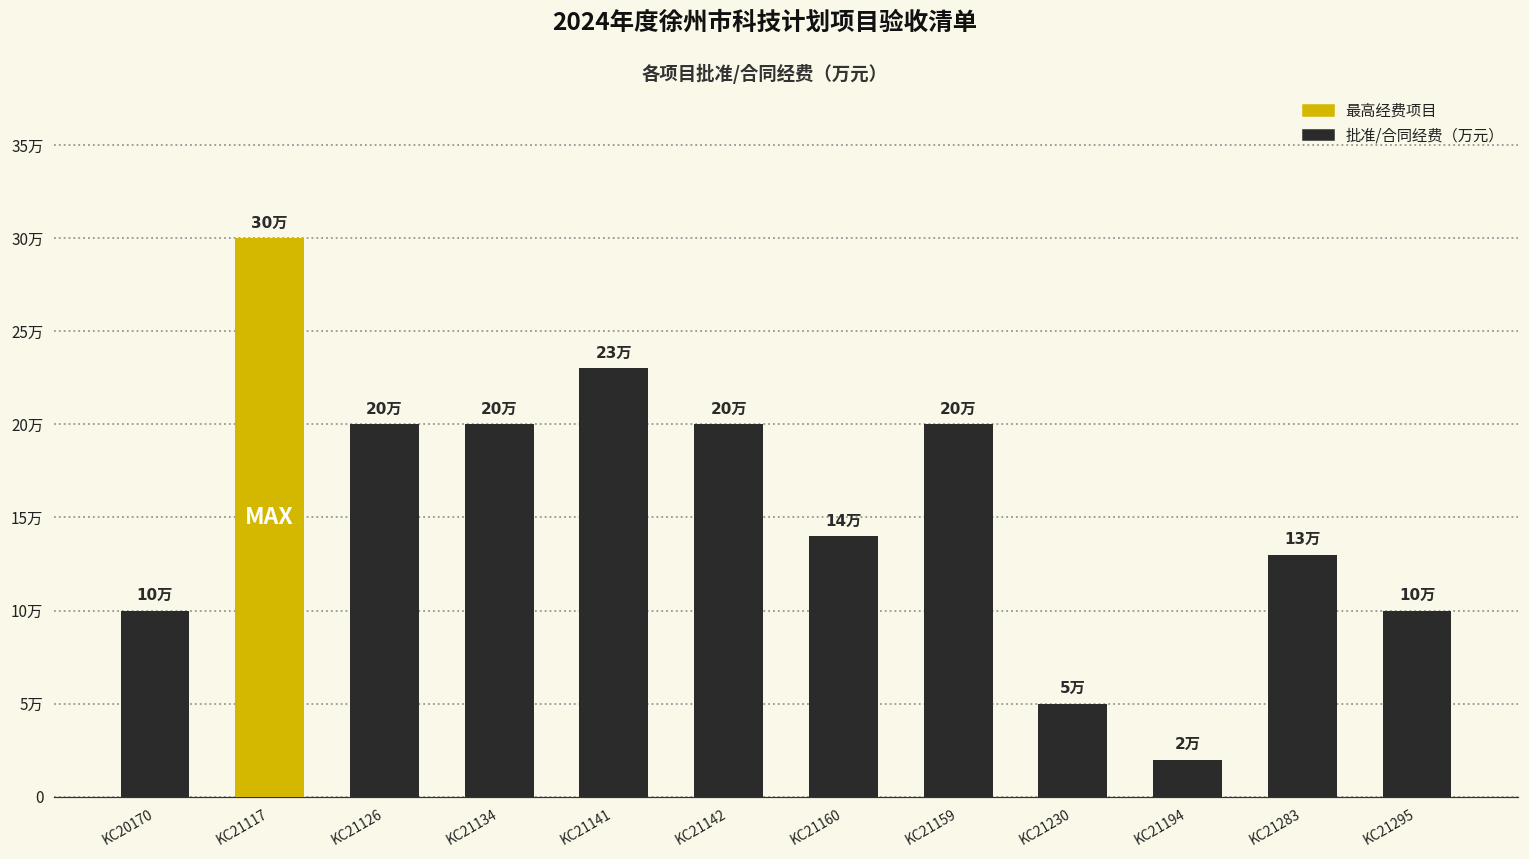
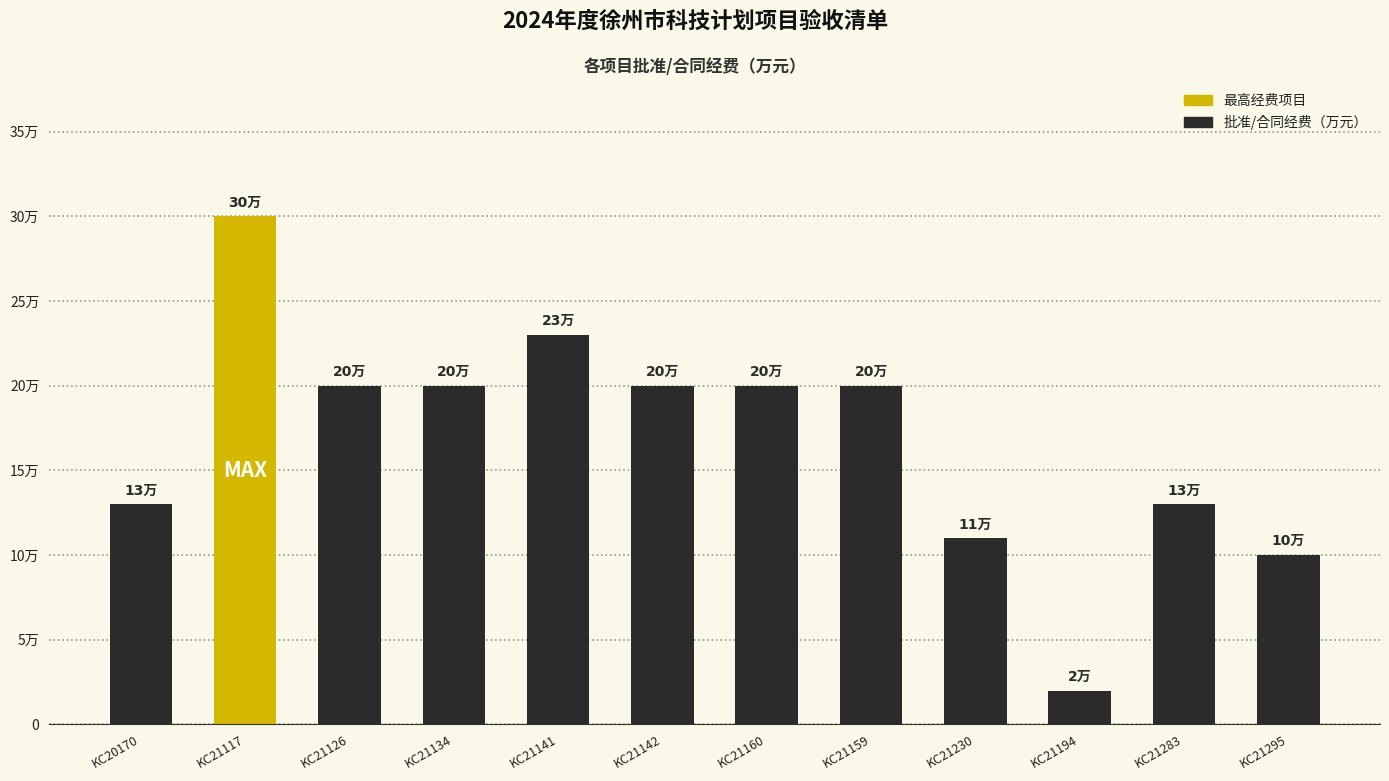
KC20170: 10万 -> 13万
KC21160: 14万 -> 20万
KC21230: 5万 -> 11万
